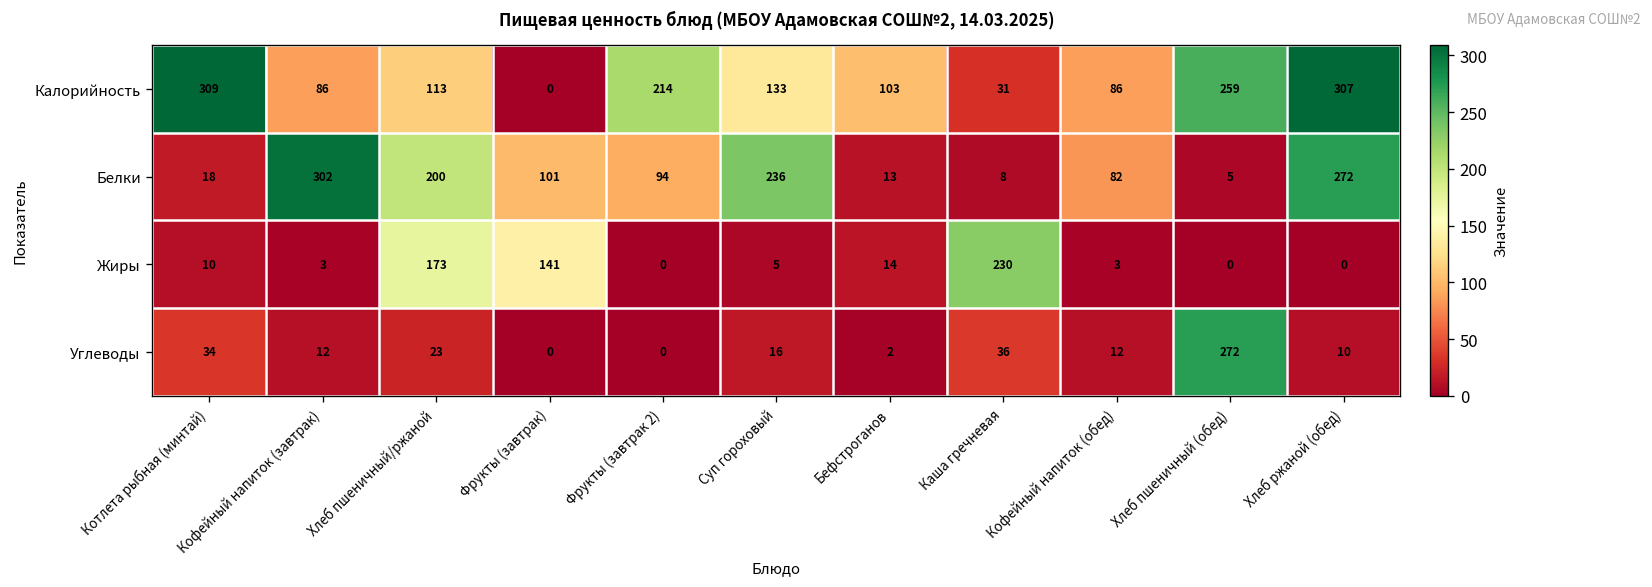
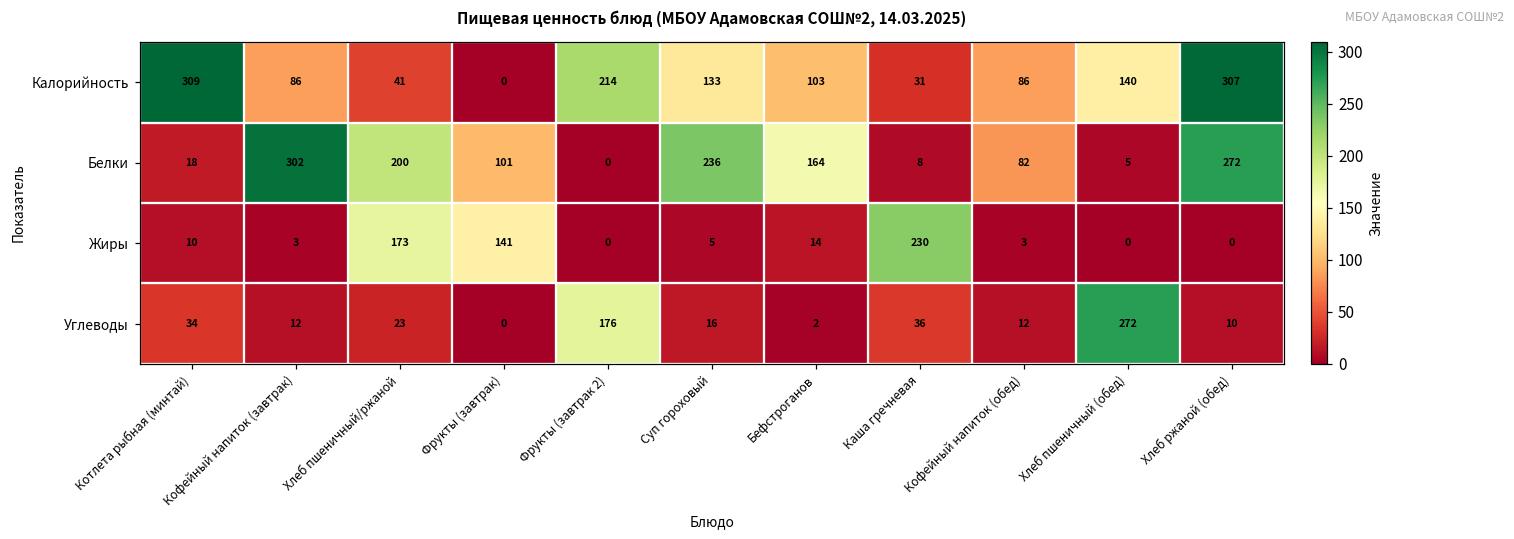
Калорийность, Хлеб пшеничный/ржаной: 113 -> 41
Калорийность, Хлеб пшеничный (обед): 259 -> 140
Белки, Фрукты (завтрак 2): 94 -> 0
Белки, Бефстроганов: 13 -> 164
Углеводы, Фрукты (завтрак 2): 0 -> 176
